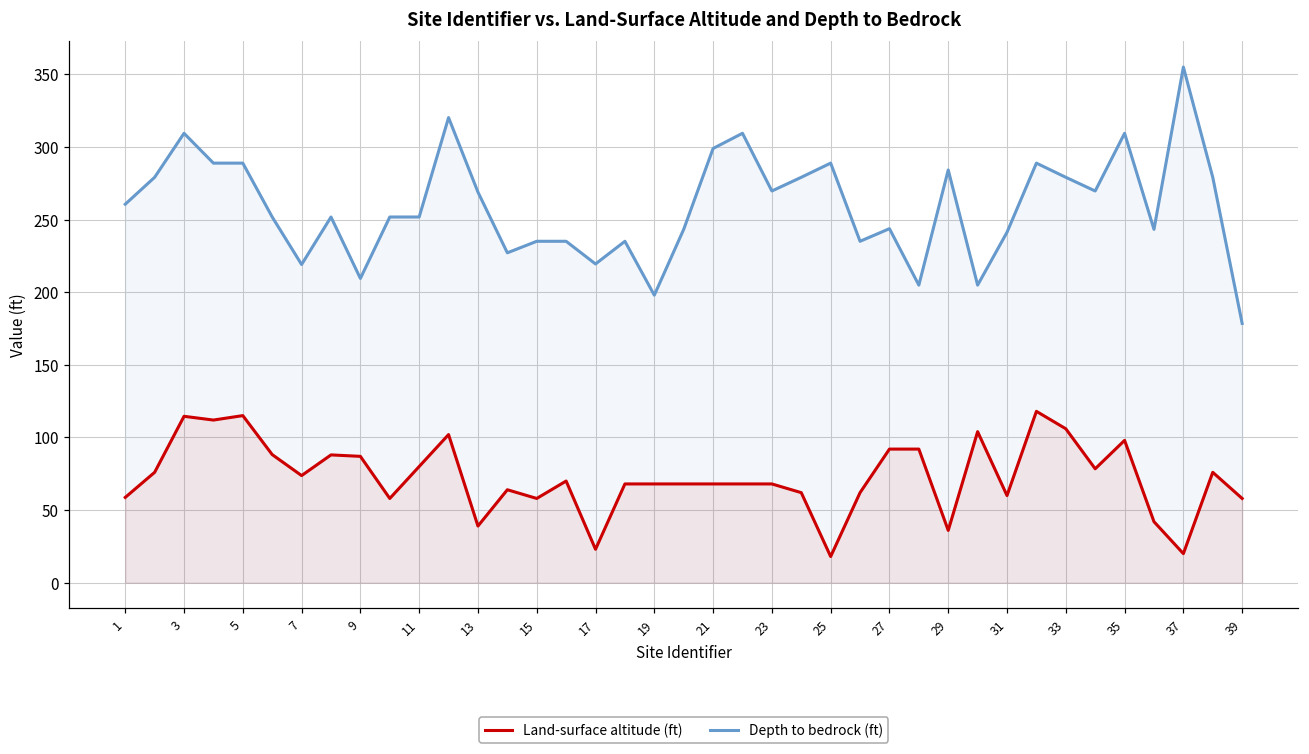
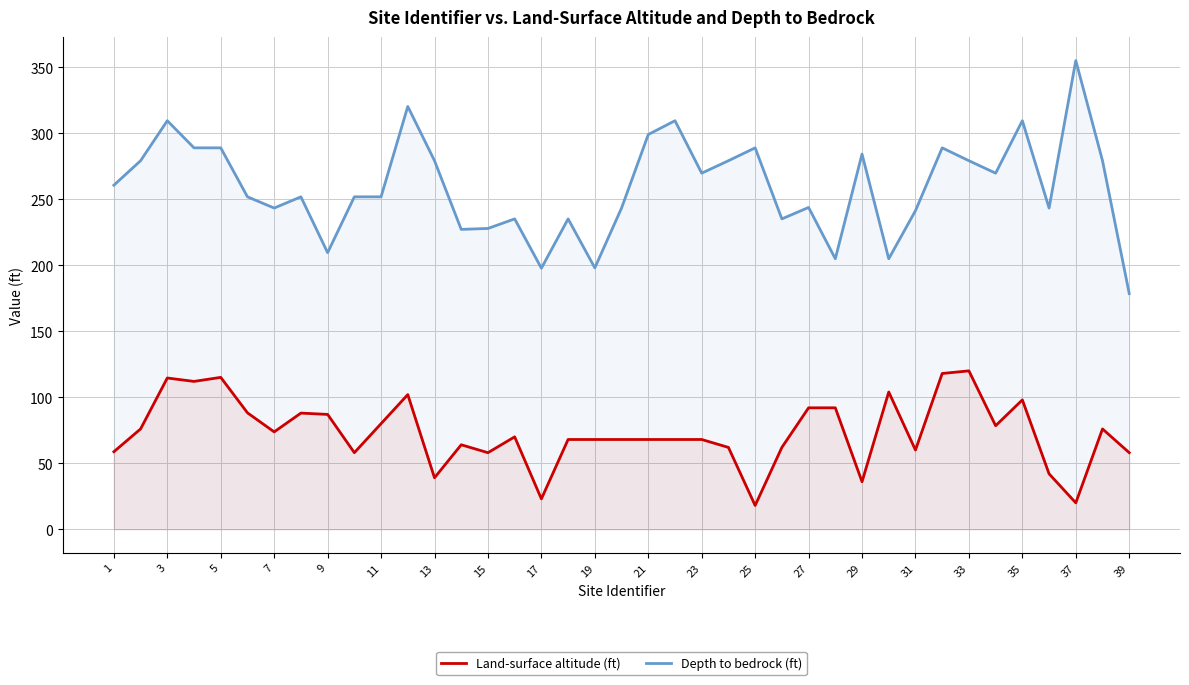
Depth to bedrock (ft), 7: 219 -> 243
Depth to bedrock (ft), 13: 269 -> 279
Depth to bedrock (ft), 15: 235 -> 228
Depth to bedrock (ft), 17: 220 -> 198
Land-surface altitude (ft), 33: 106 -> 120
